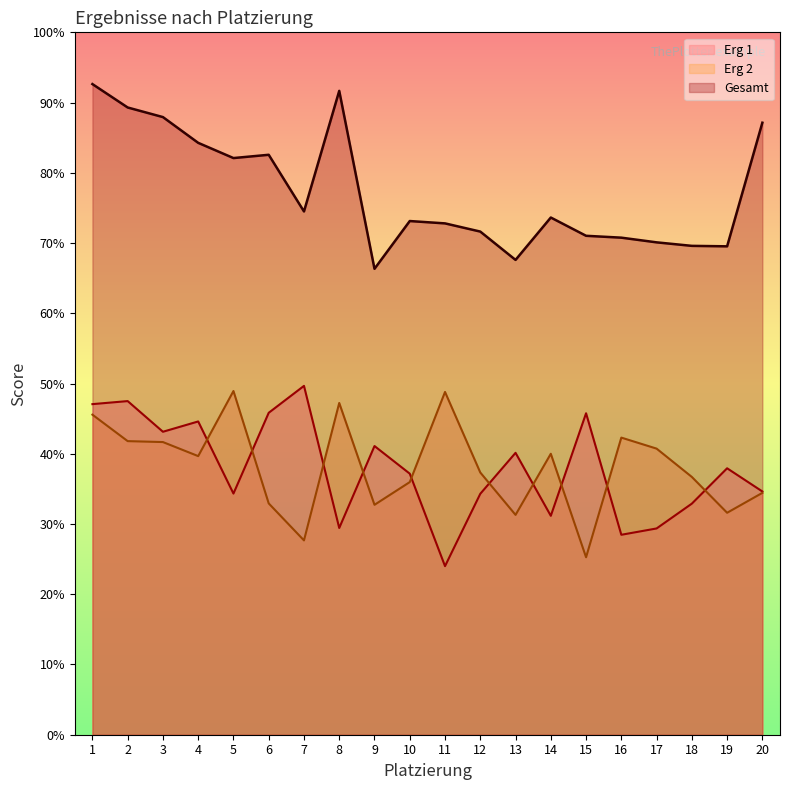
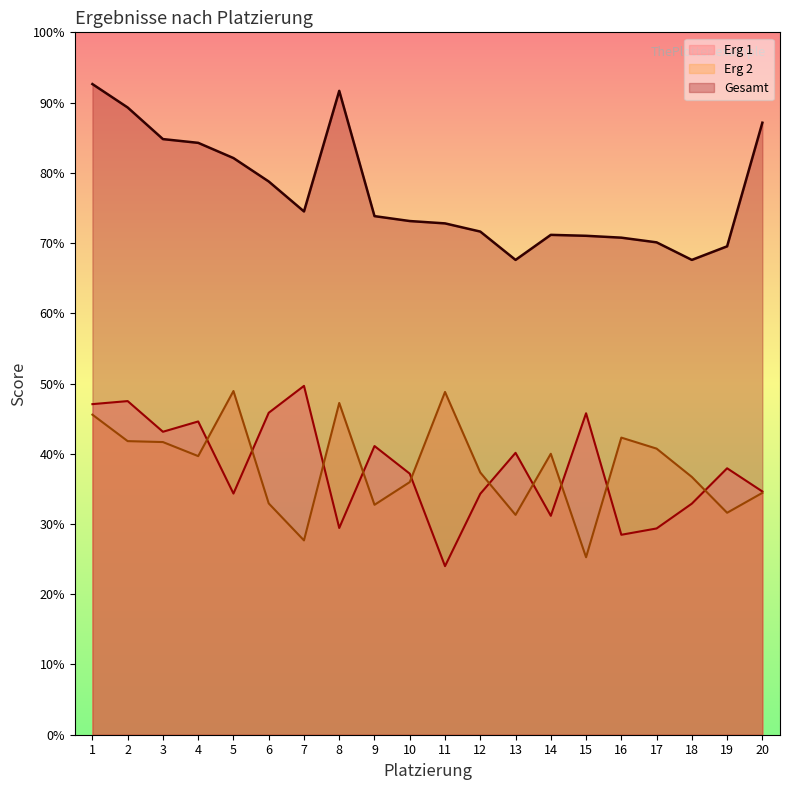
Gesamt, 3: 88% -> 85%
Gesamt, 6: 83% -> 79%
Gesamt, 9: 66% -> 74%
Gesamt, 14: 74% -> 71%
Gesamt, 18: 70% -> 68%
